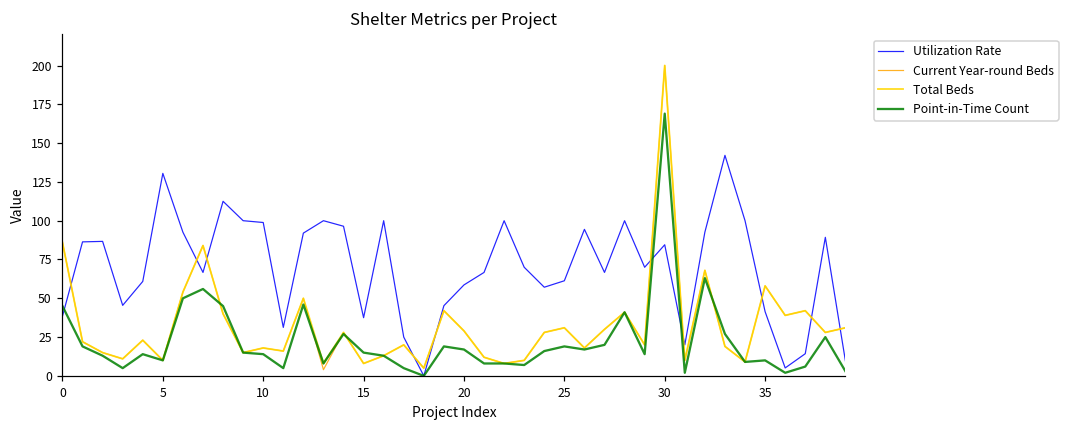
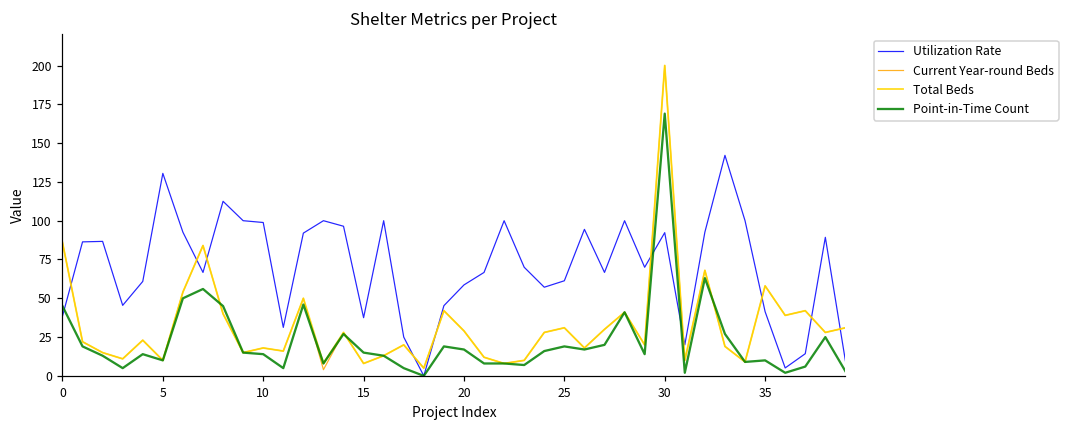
Utilization Rate, 30: 85 -> 92
